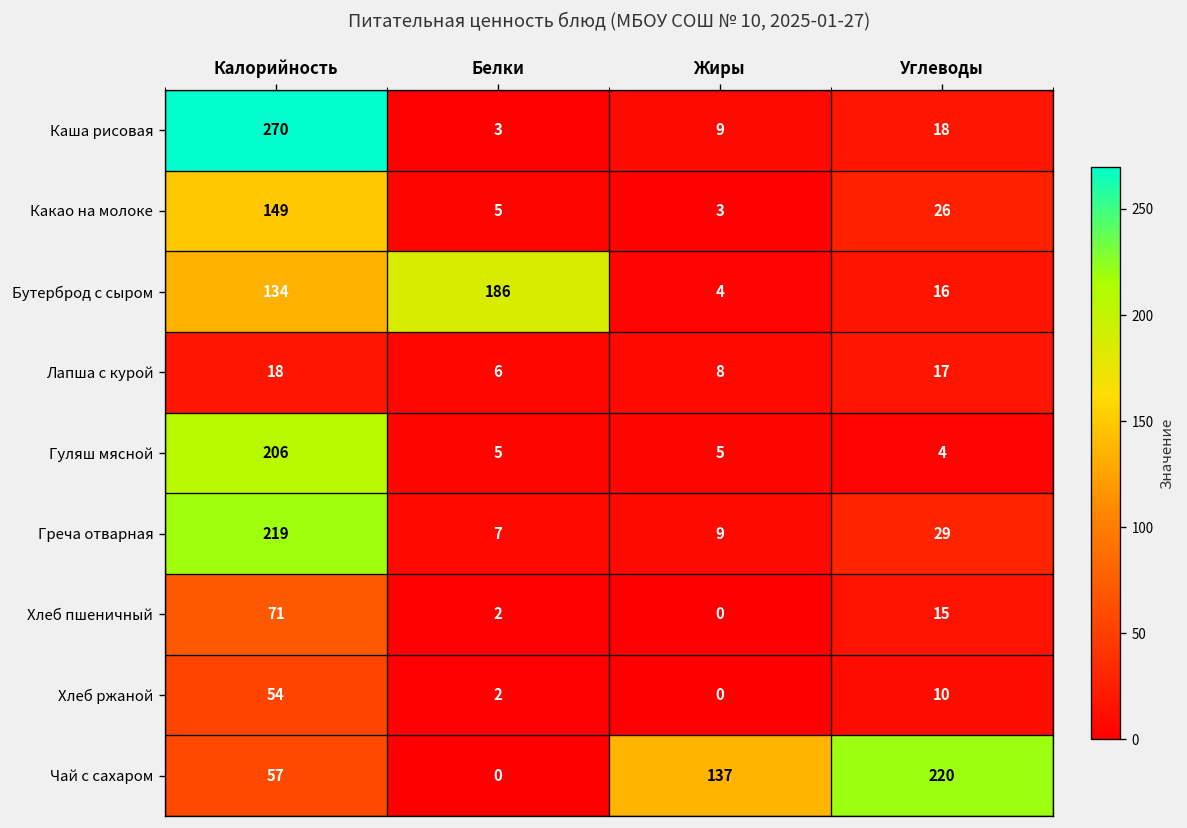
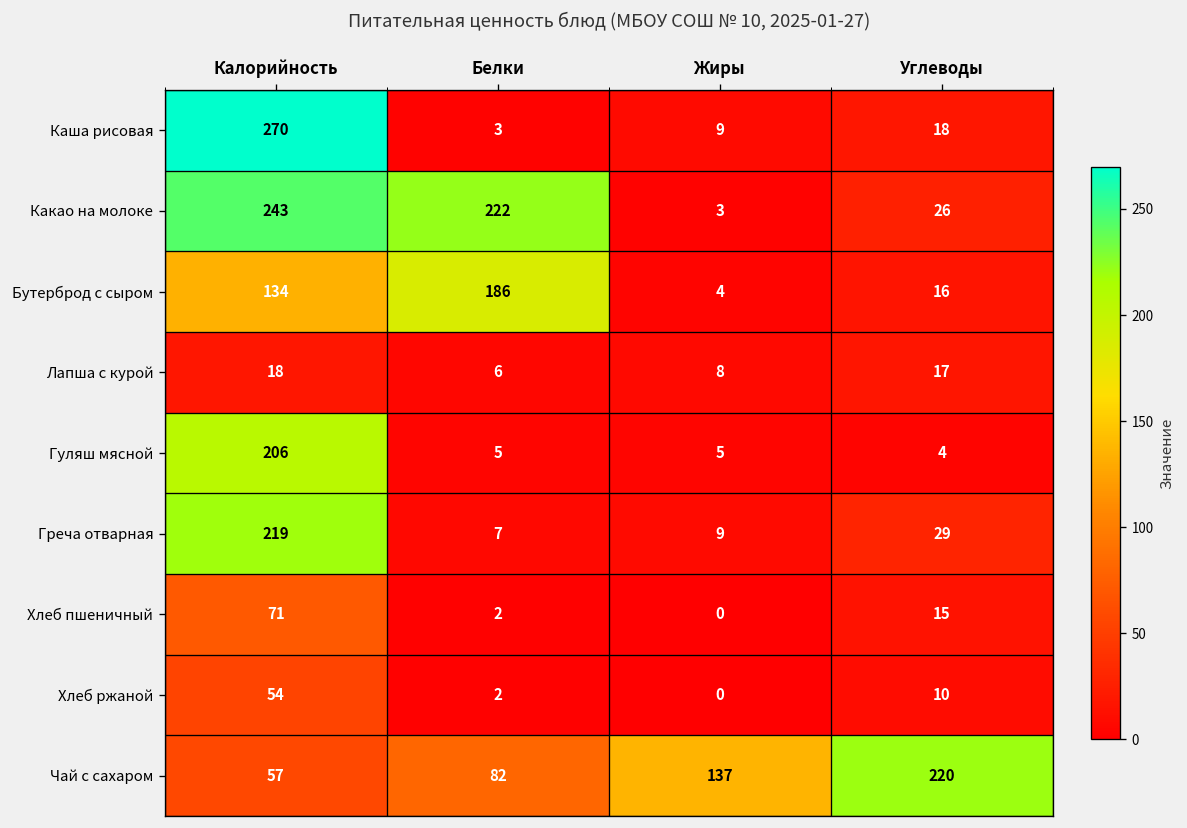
Какао на молоке, Калорийность: 149 -> 243
Какао на молоке, Белки: 5 -> 222
Чай с сахаром, Белки: 0 -> 82
